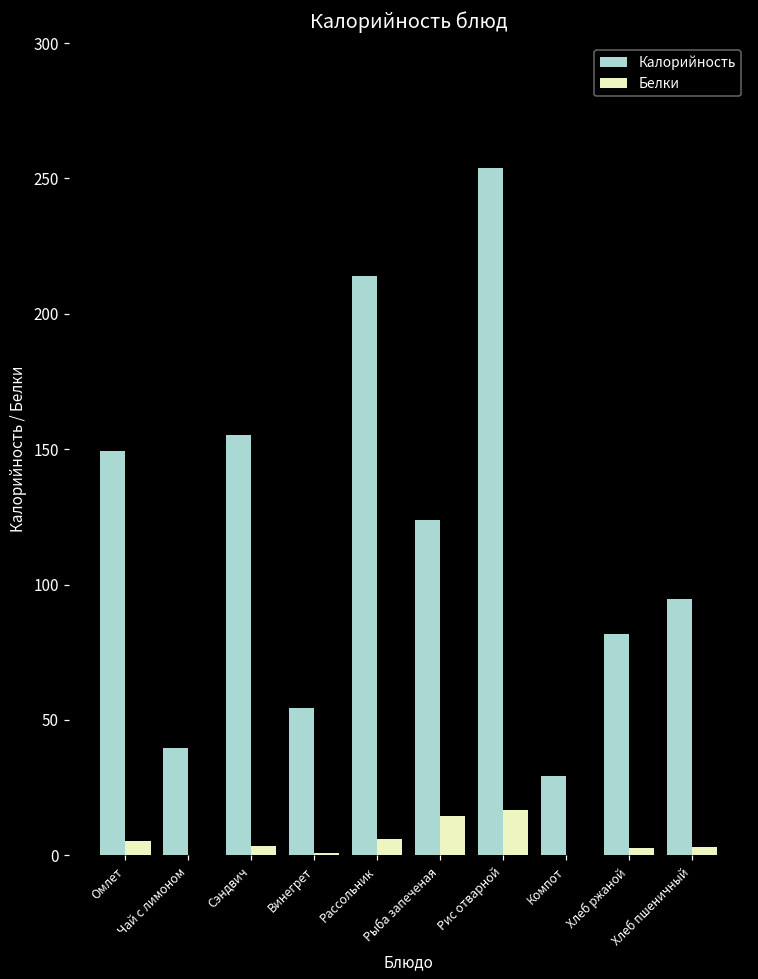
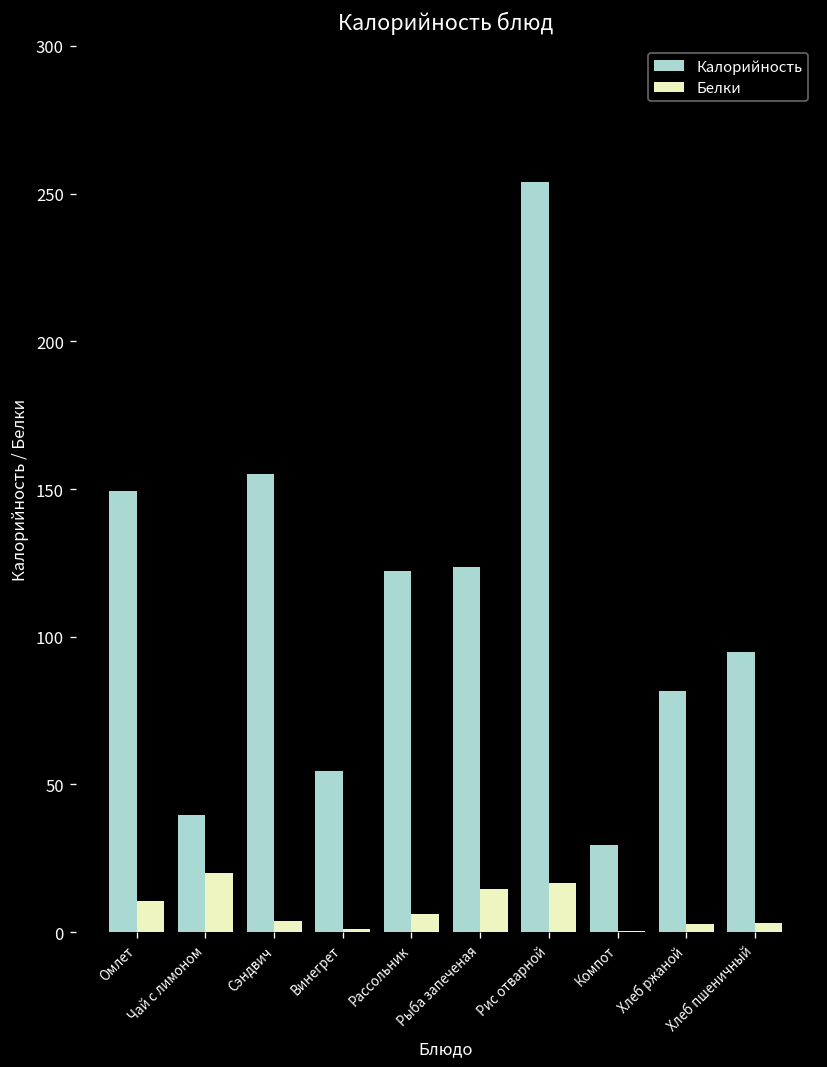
Белки, Омлет: 5 -> 11
Белки, Чай с лимоном: 0 -> 20
Калорийность, Рассольник: 214 -> 122
